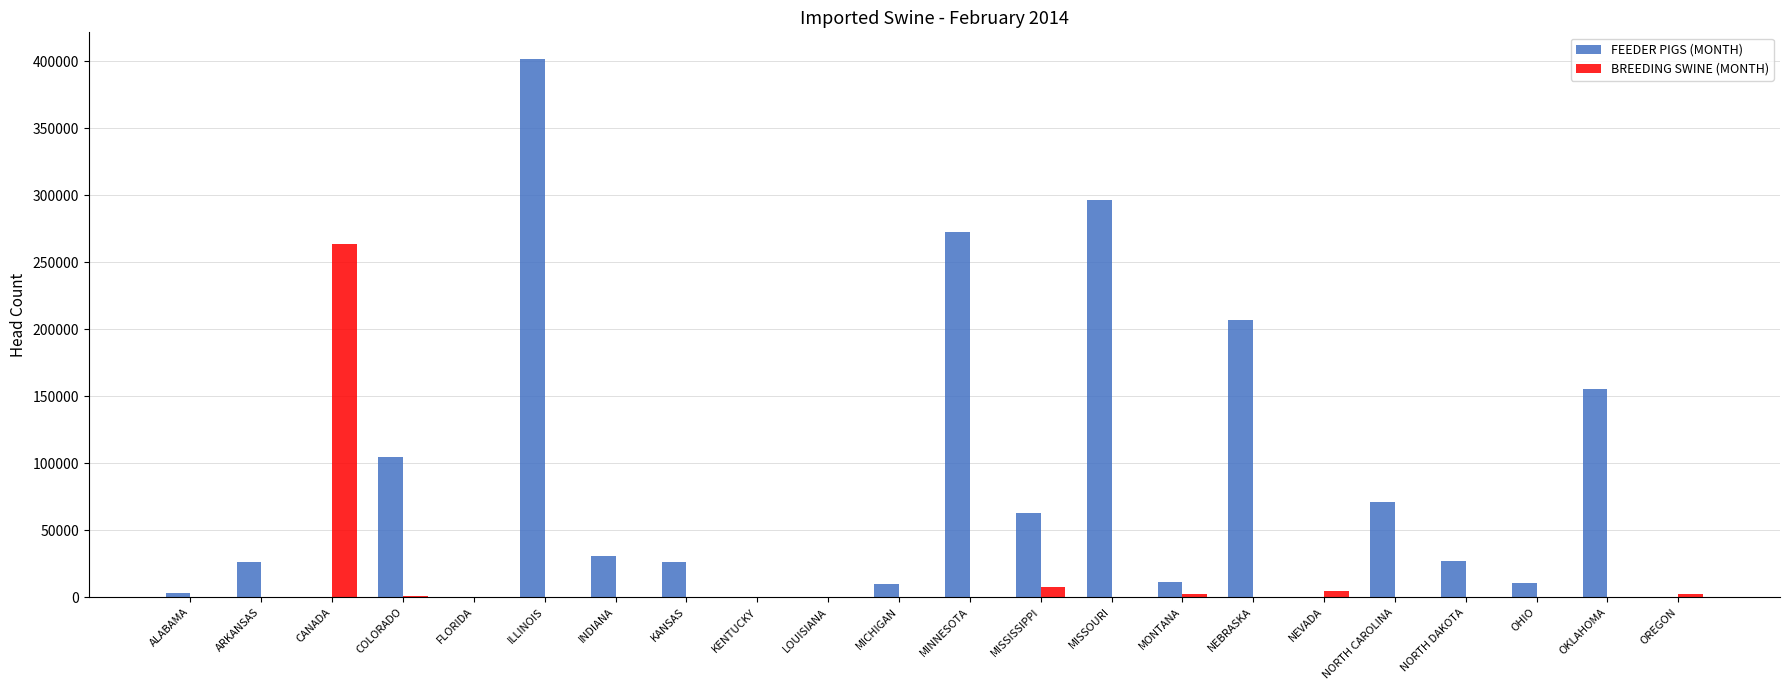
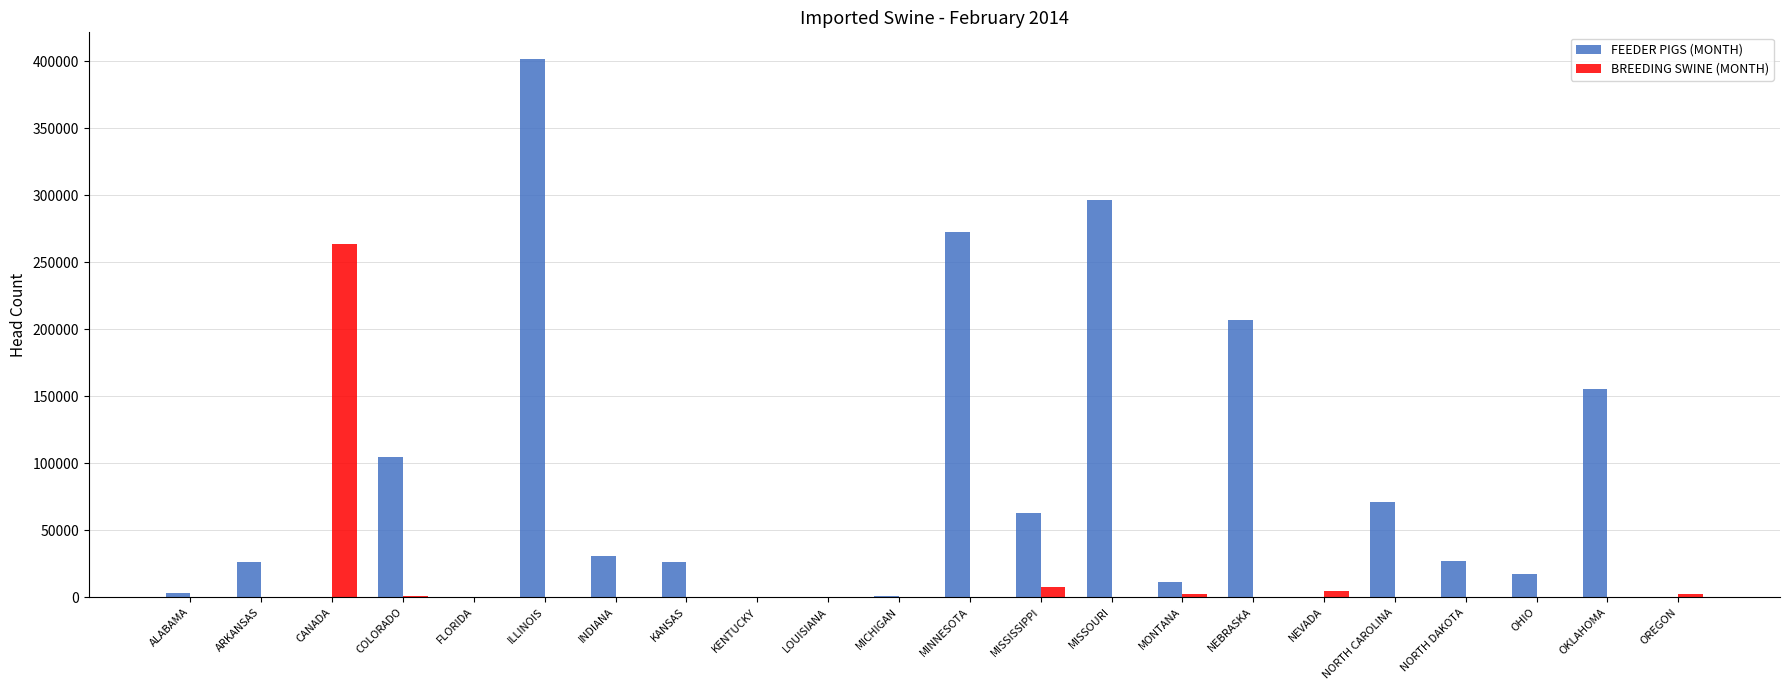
FEEDER PIGS (MONTH), MICHIGAN: 9000 -> 1000
FEEDER PIGS (MONTH), OHIO: 10000 -> 17000
